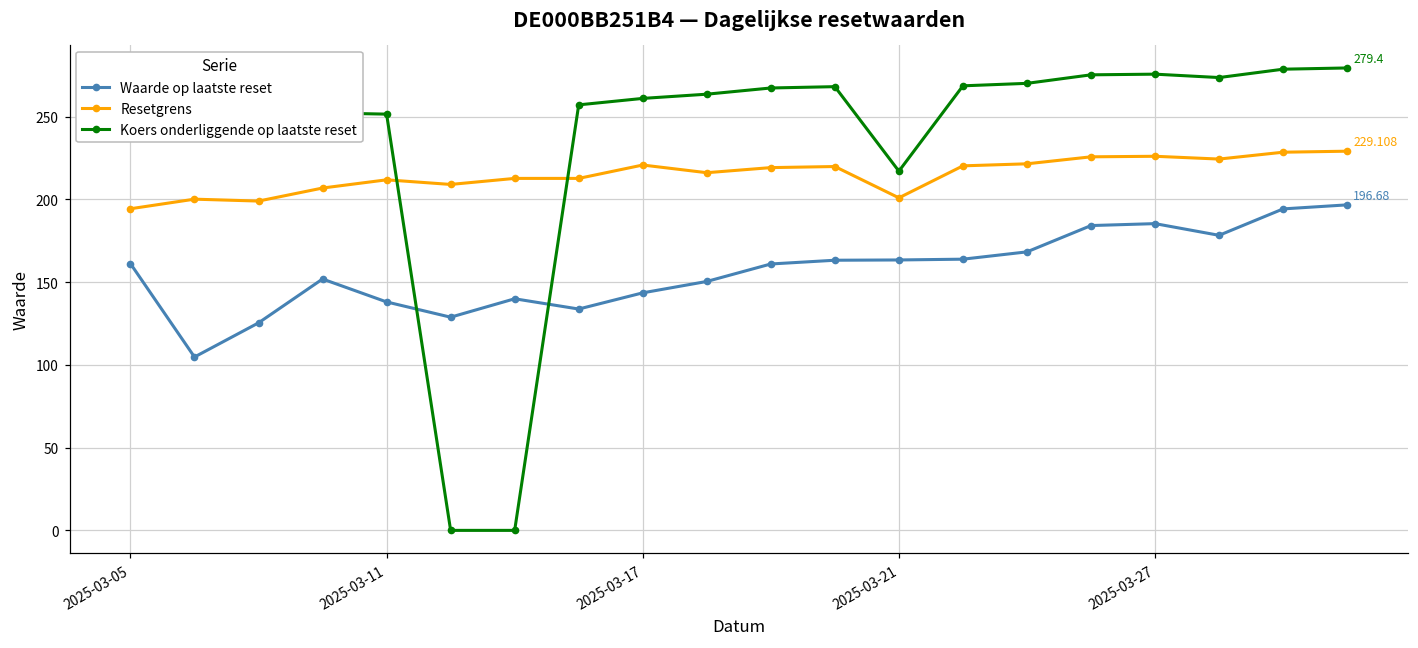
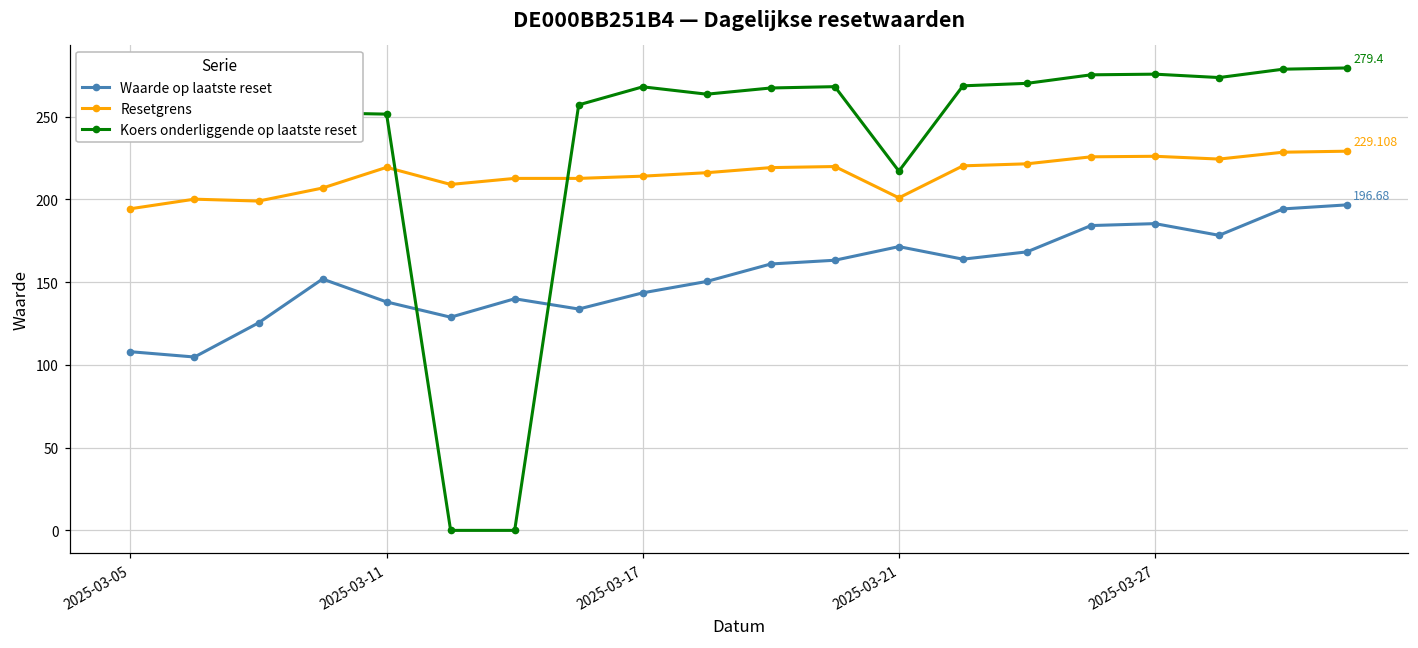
Waarde op laatste reset, 2025-03-05: 161 -> 108
Resetgrens, 2025-03-11: 212 -> 219
Resetgrens, 2025-03-17: 221 -> 214
Koers onderliggende op laatste reset, 2025-03-17: 261 -> 268
Waarde op laatste reset, 2025-03-21: 163 -> 171
